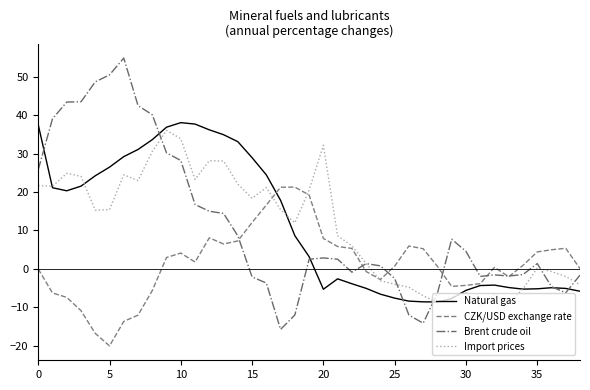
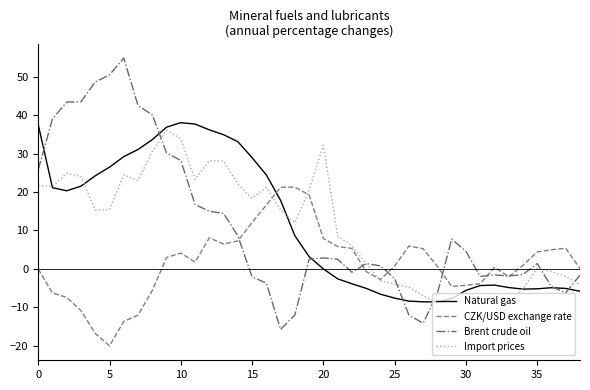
Natural gas, 20: -5 -> 0
